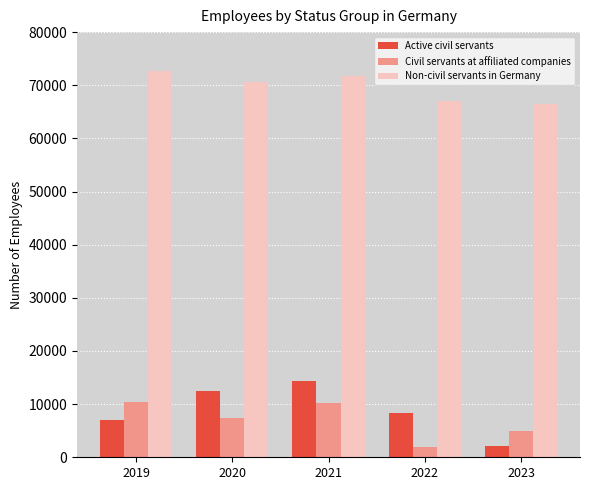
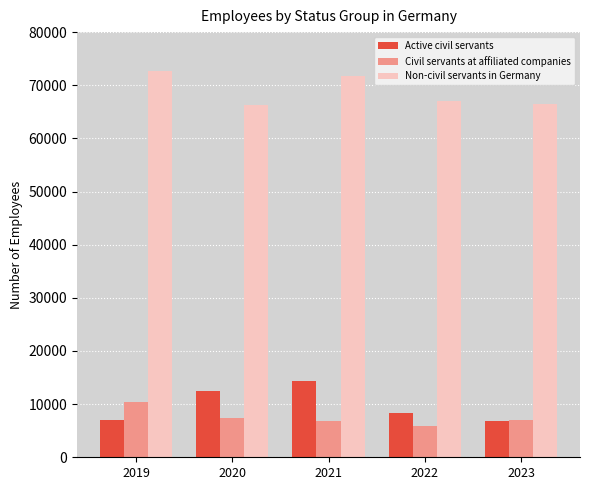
Non-civil servants in Germany, 2020: 71000 -> 66000
Civil servants at affiliated companies, 2021: 10000 -> 7000
Civil servants at affiliated companies, 2022: 2000 -> 6000
Active civil servants, 2023: 2000 -> 7000
Civil servants at affiliated companies, 2023: 5000 -> 7000
